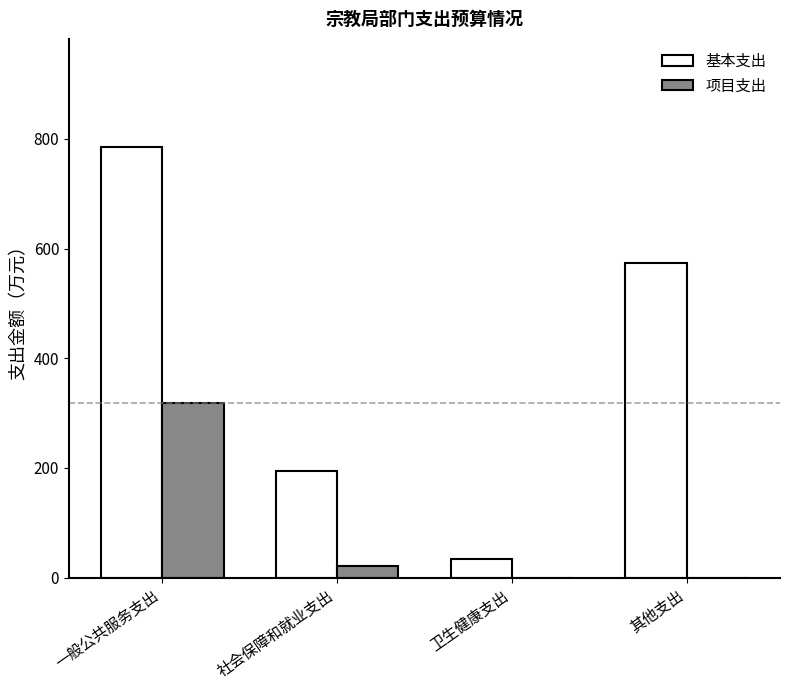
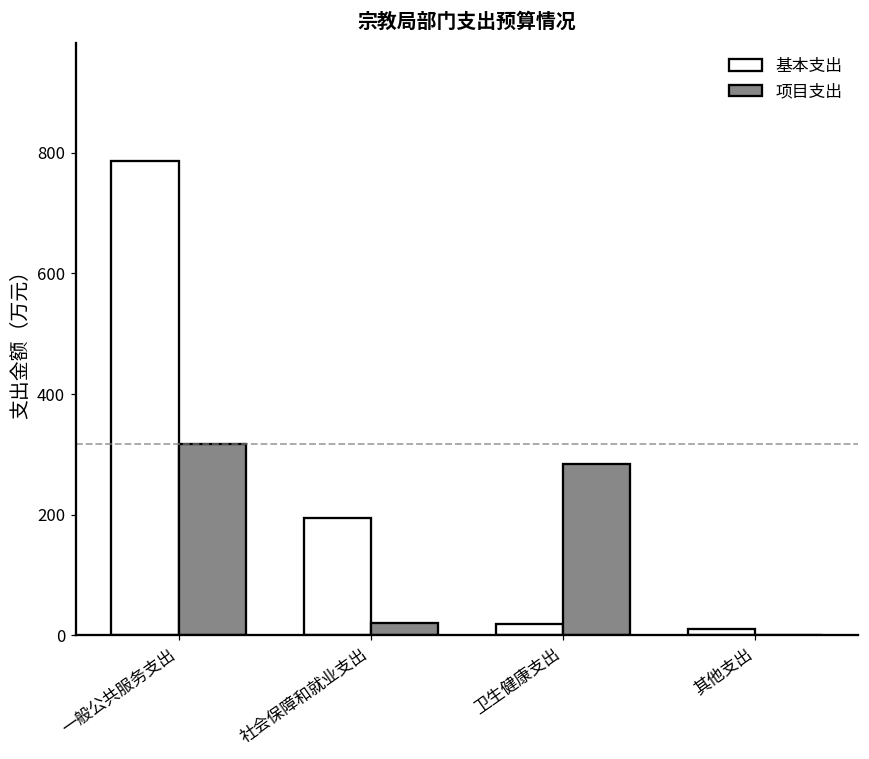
基本支出, 卫生健康支出: 30 -> 20
项目支出, 卫生健康支出: 0 -> 280
基本支出, 其他支出: 570 -> 10
